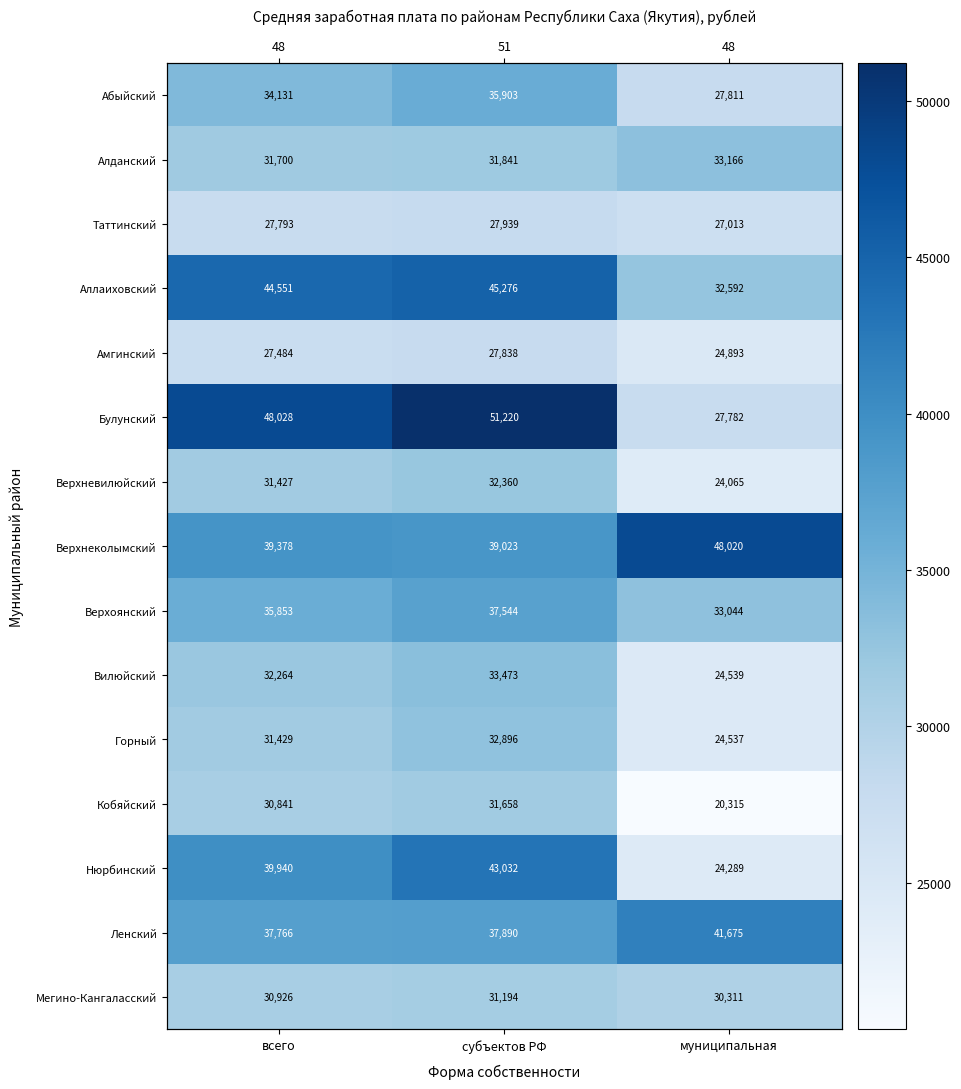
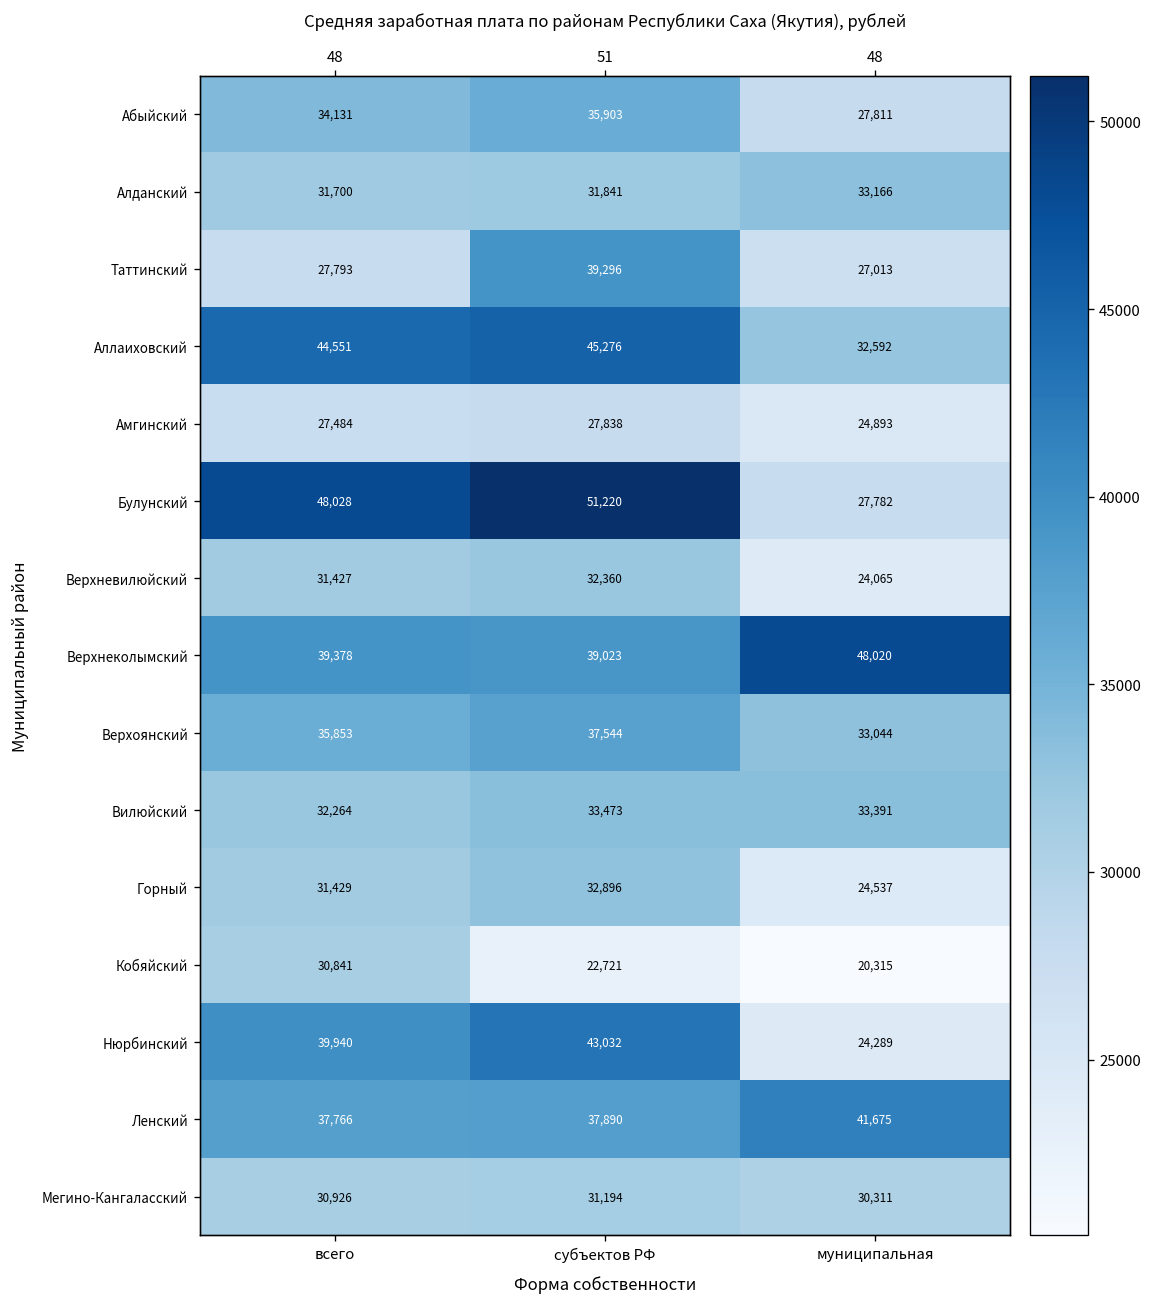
Таттинский, субъектов РФ: 27,939 -> 39,296
Вилюйский, муниципальная: 24,539 -> 33,391
Кобяйский, субъектов РФ: 31,658 -> 22,721
